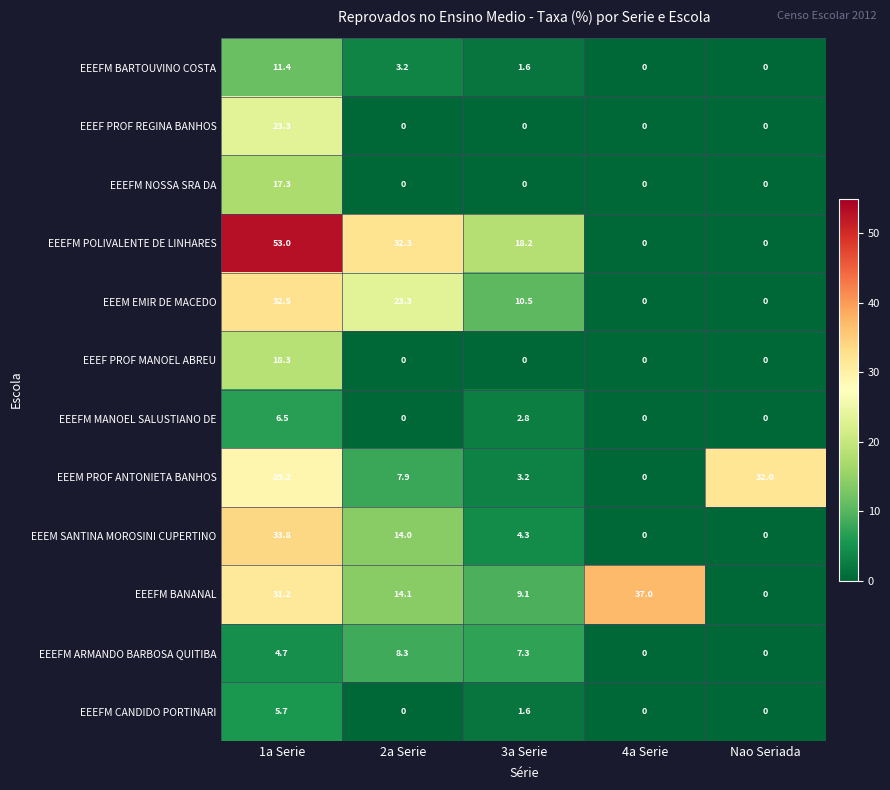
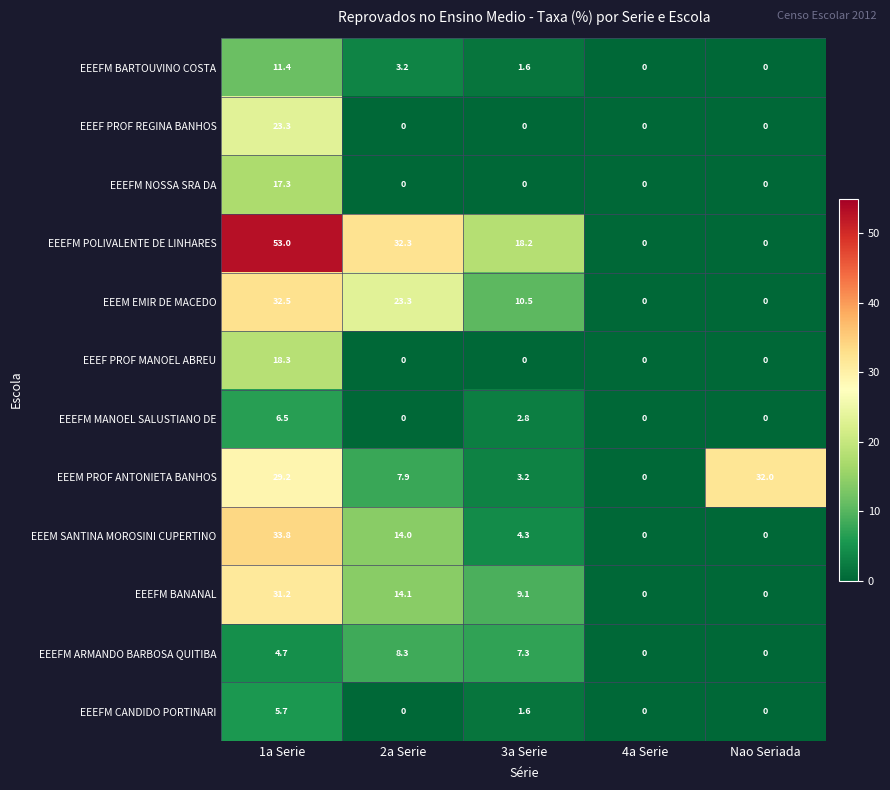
EEEFM BANANAL, 4a Serie: 37.0 -> 0
